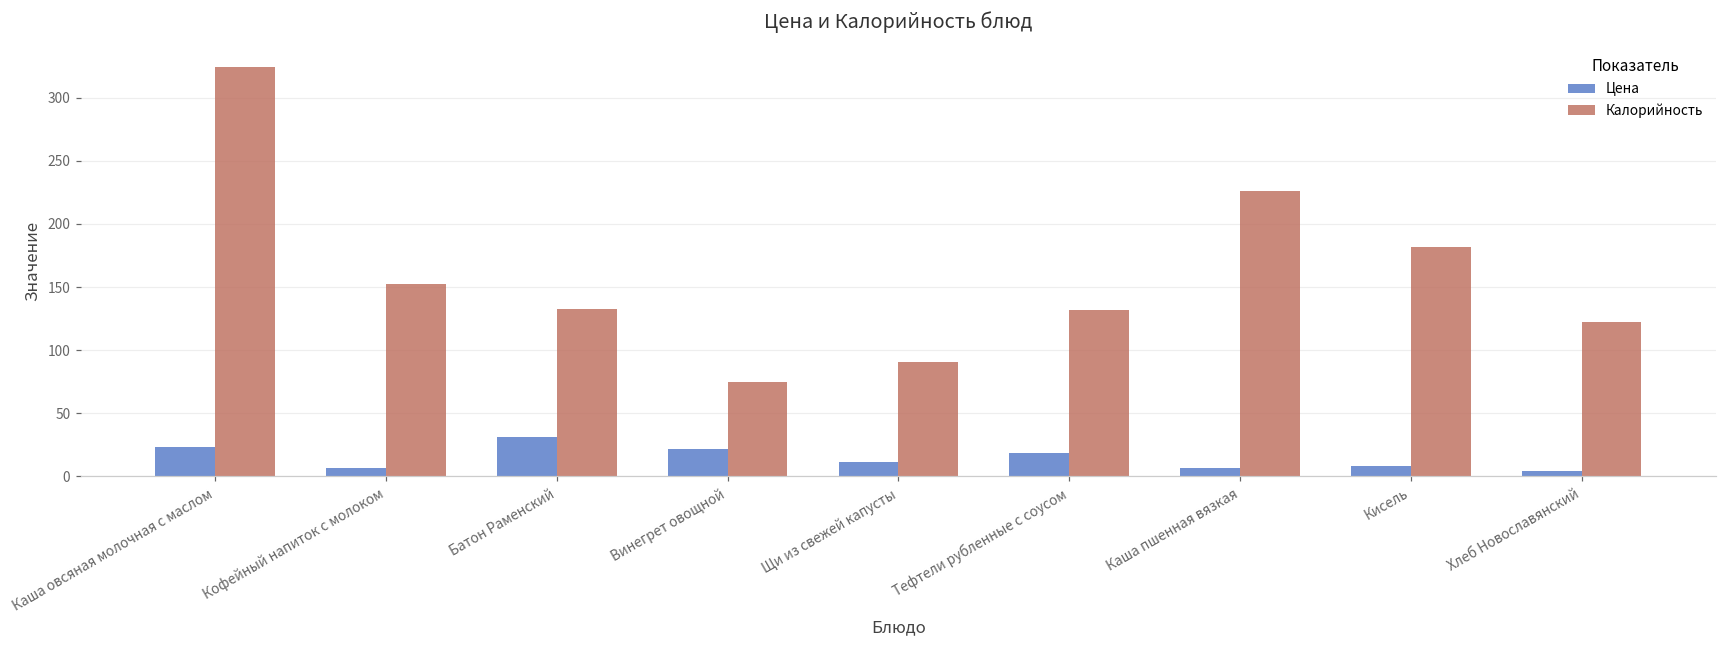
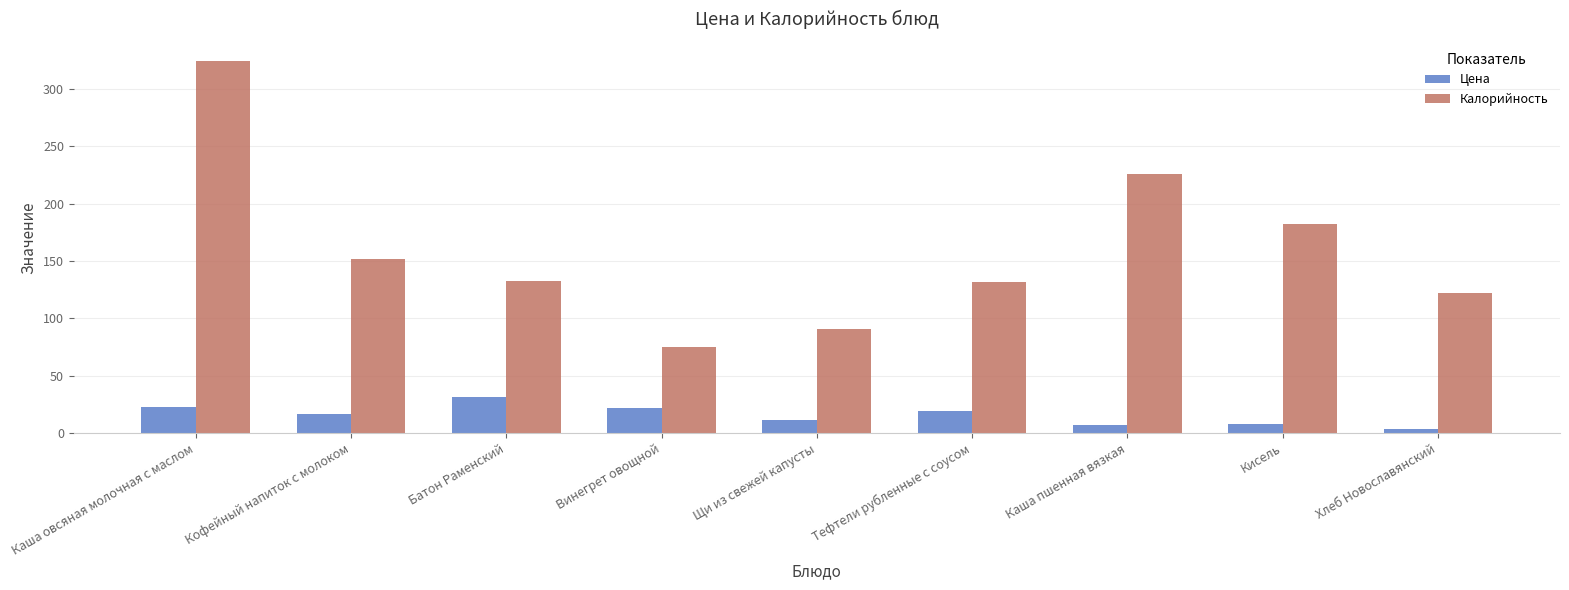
Цена, Кофейный напиток с молоком: 6 -> 17
